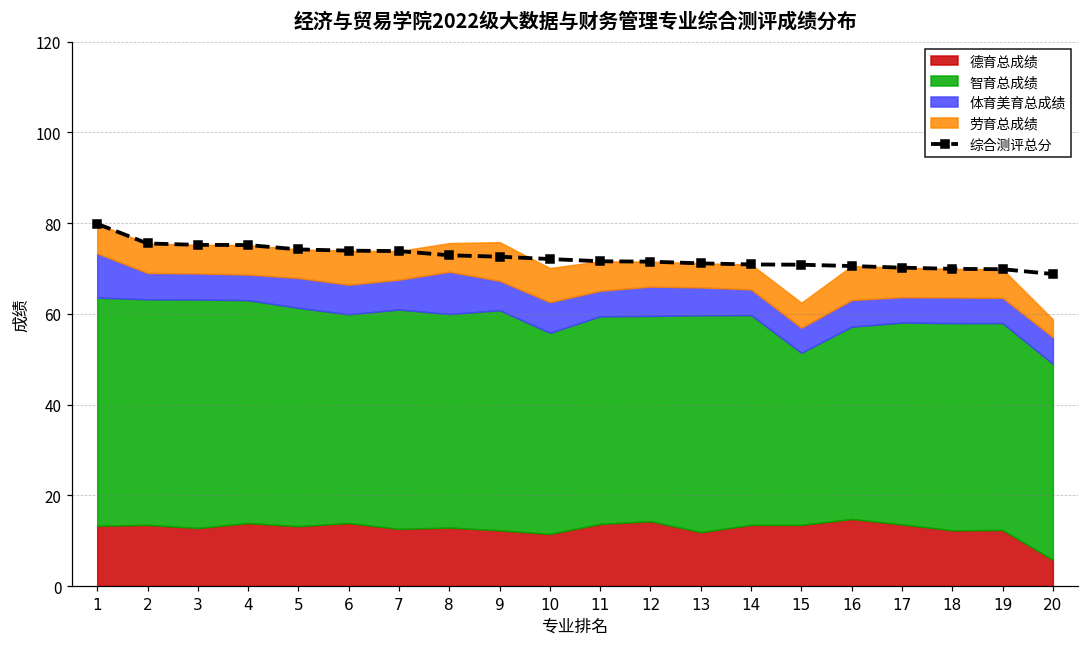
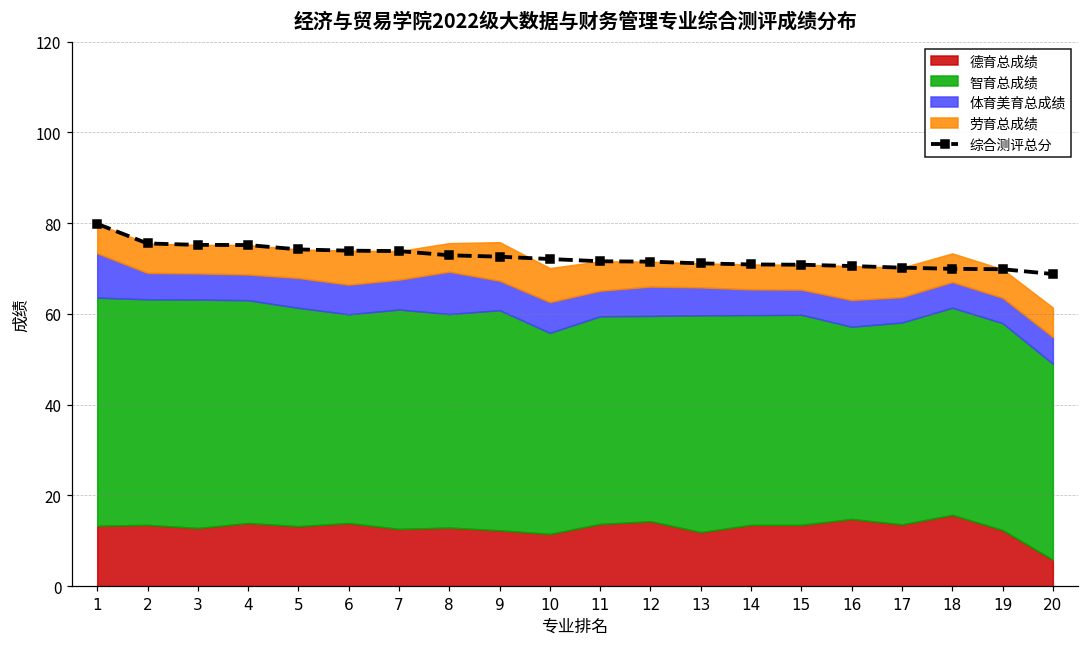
智育总成绩, 15: 38 -> 46
德育总成绩, 18: 12 -> 16
劳育总成绩, 20: 4 -> 7
